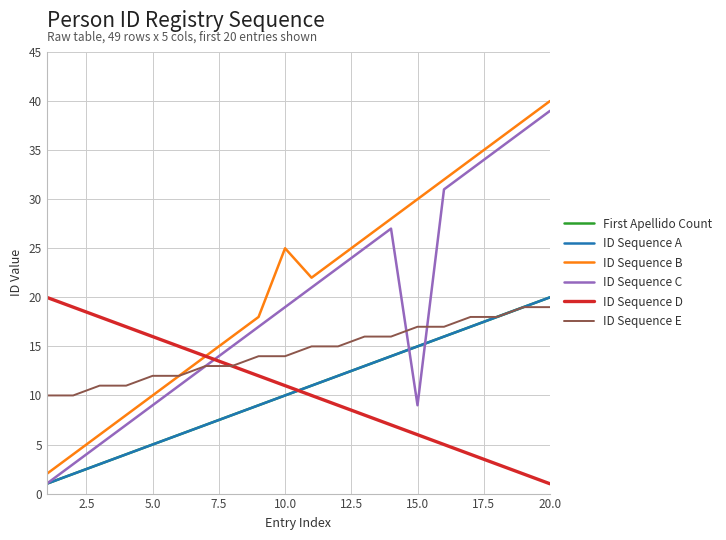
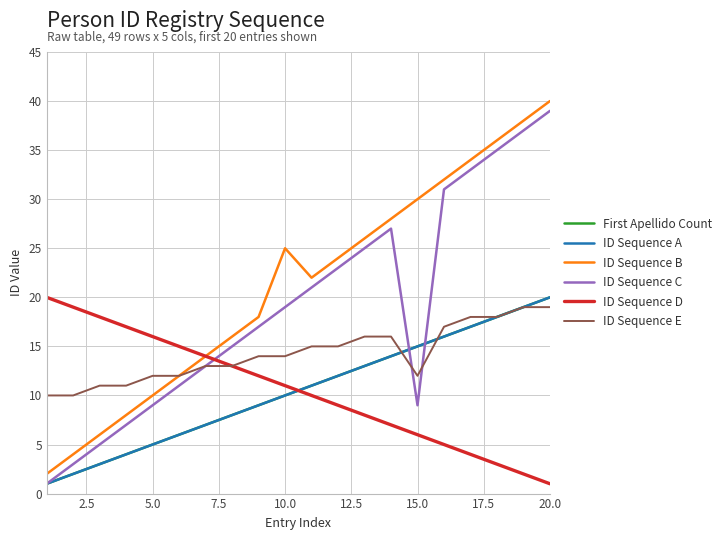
ID Sequence E, 15.0: 17 -> 12
